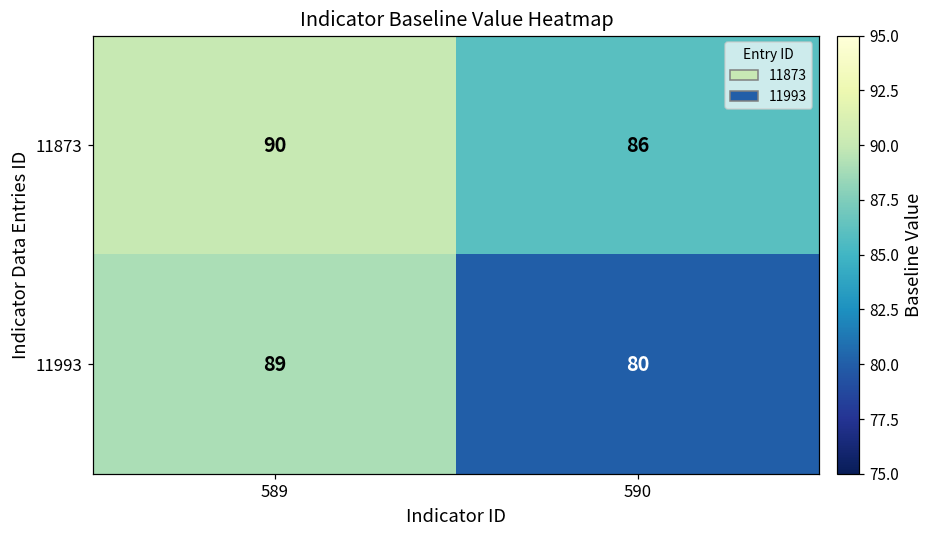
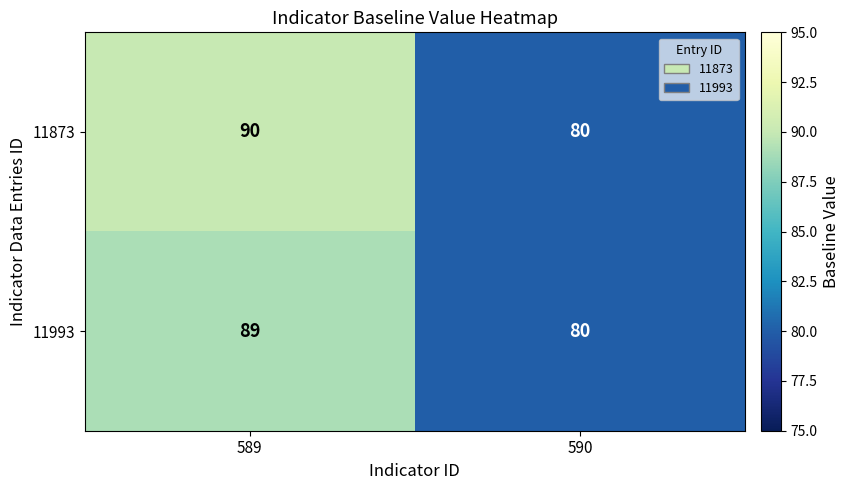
11873, 590: 86 -> 80
